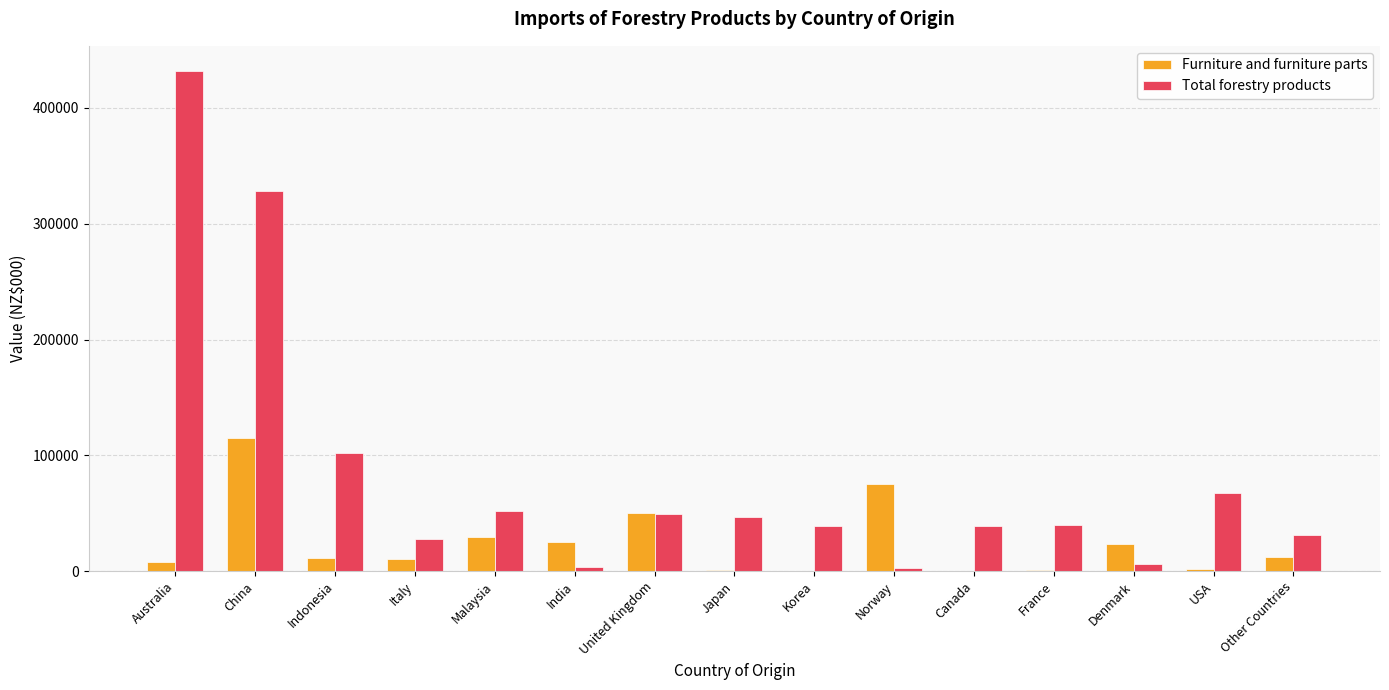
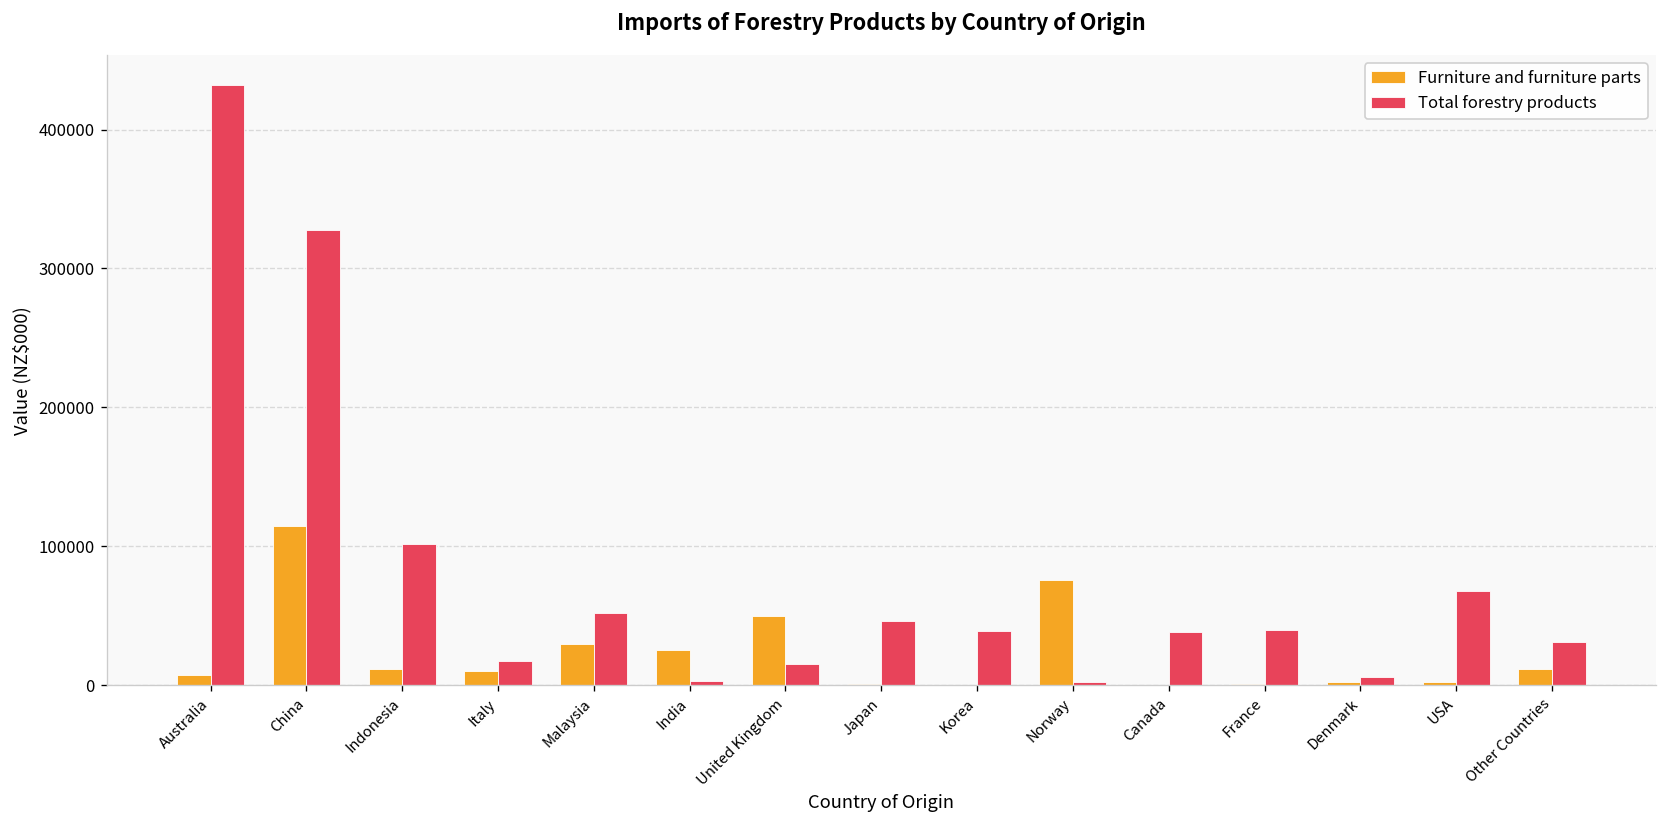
Total forestry products, Italy: 27000 -> 17000
Total forestry products, United Kingdom: 49000 -> 15000
Furniture and furniture parts, Denmark: 24000 -> 2000
